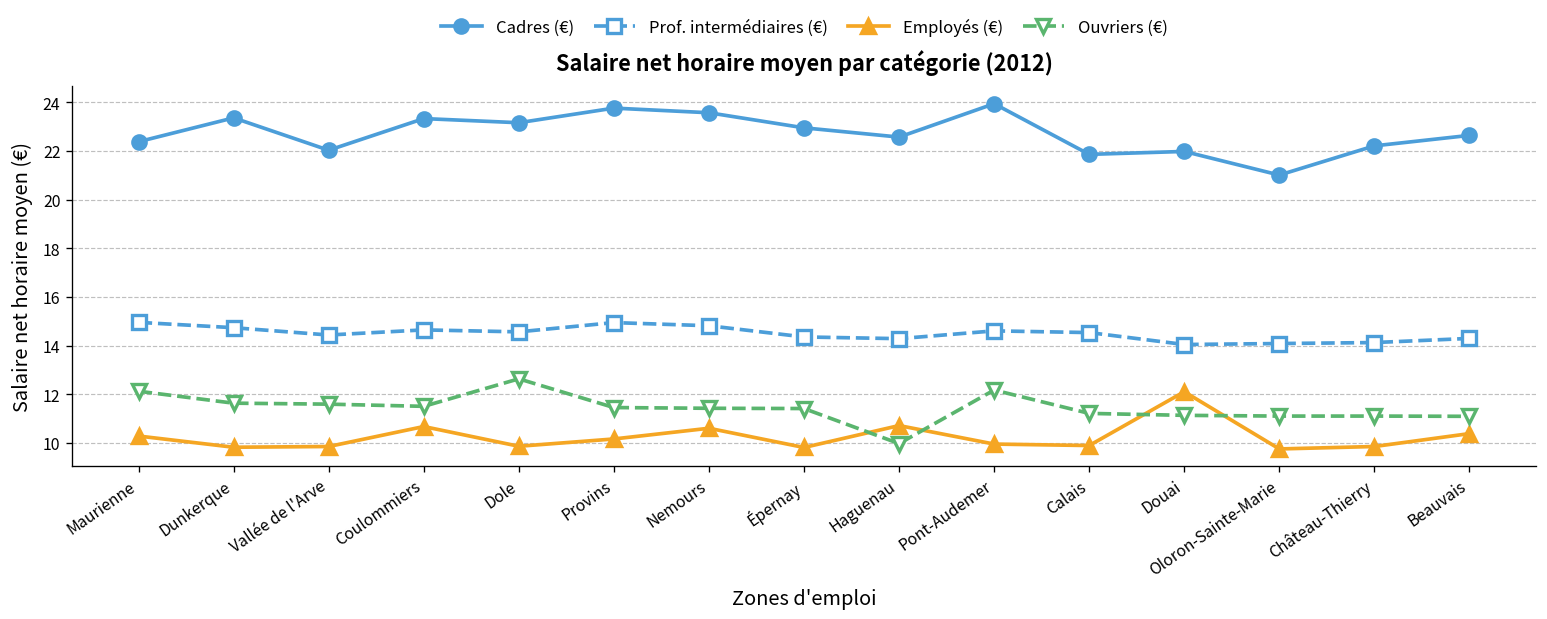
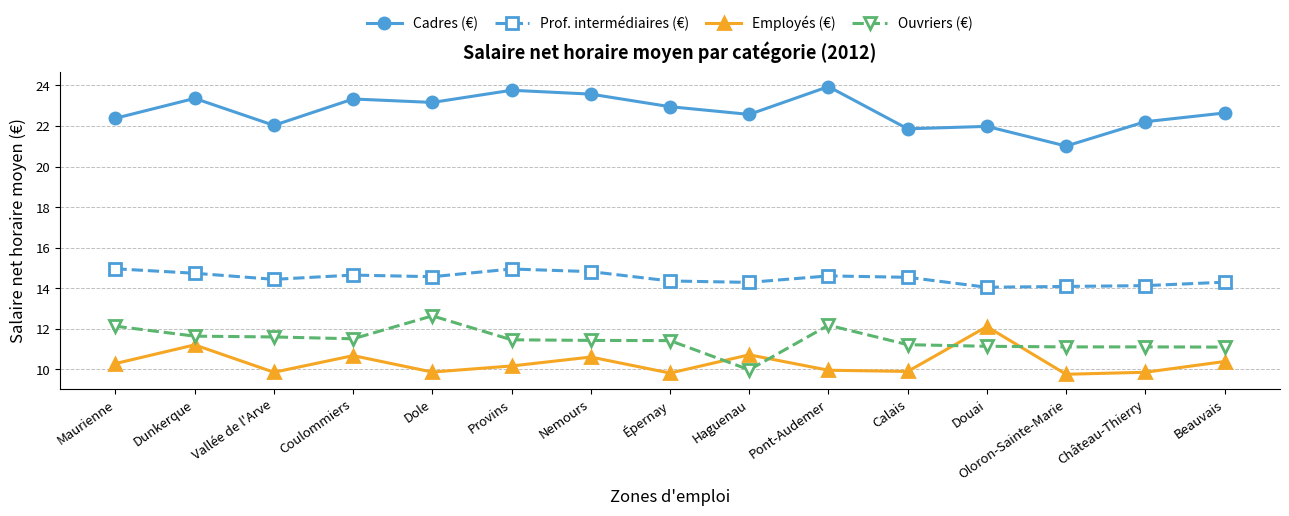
Employés (€), Dunkerque: 9.8 -> 11.2
